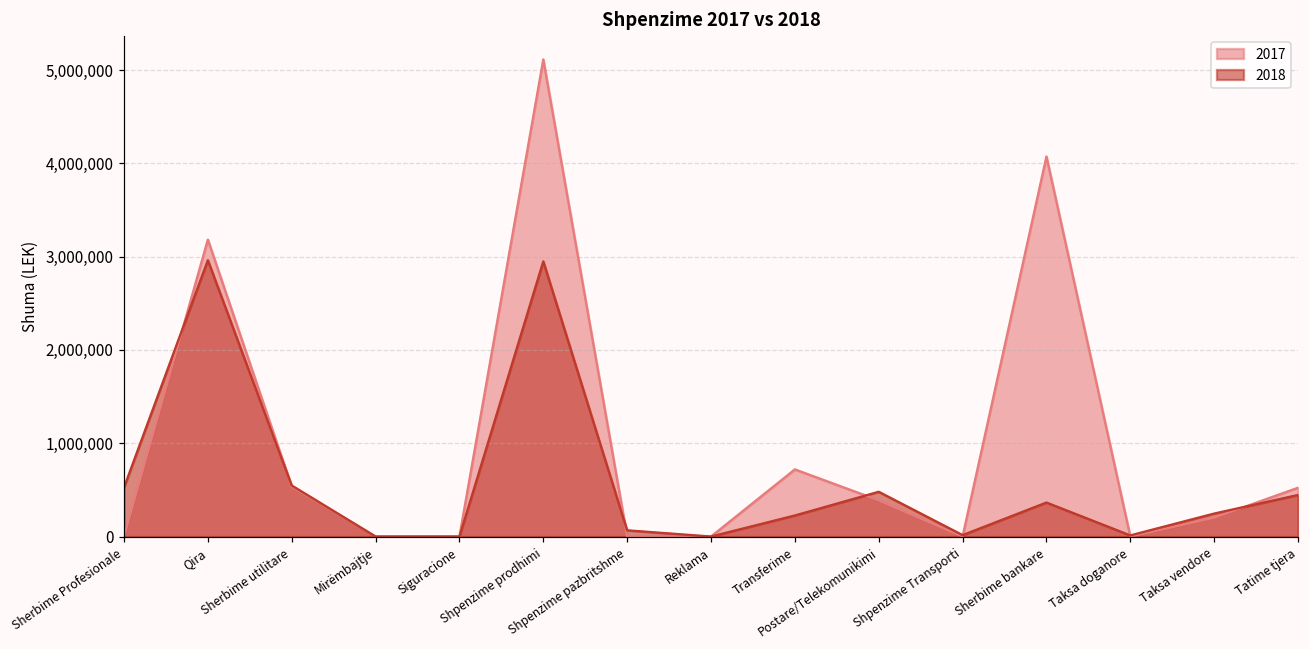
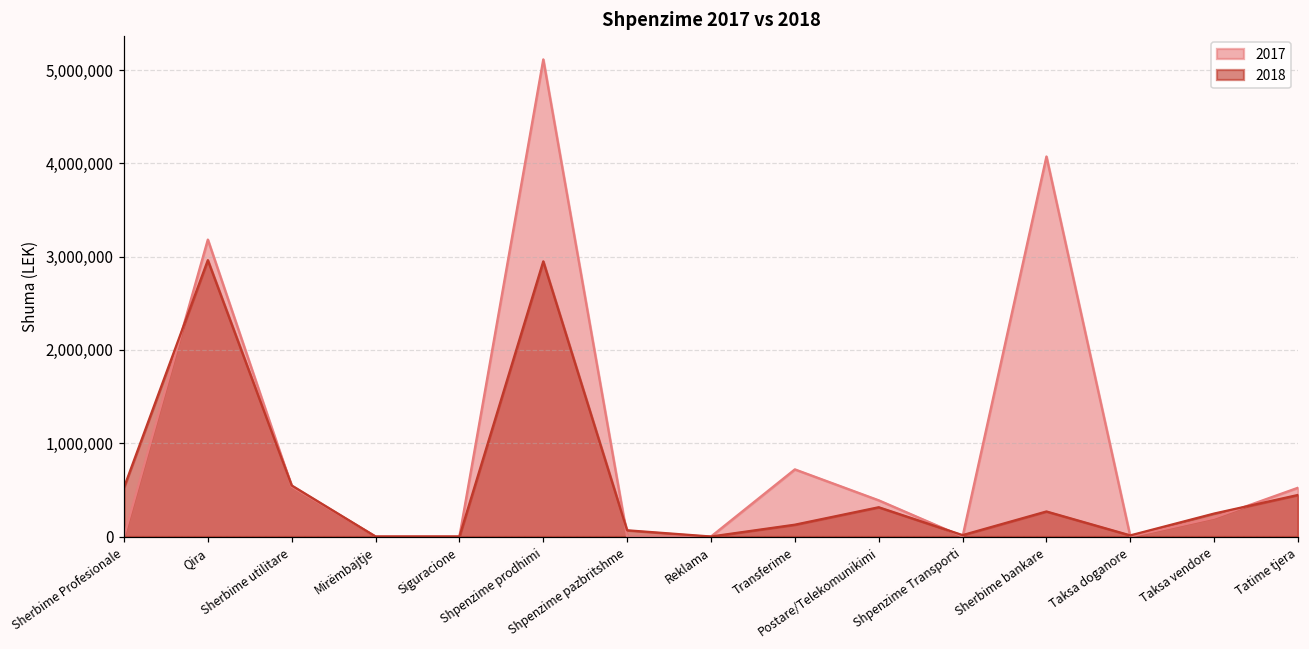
2018, Transferime: 200,000 -> 100,000
2018, Postare/Telekomunikimi: 500,000 -> 300,000
2018, Sherbime bankare: 400,000 -> 300,000
